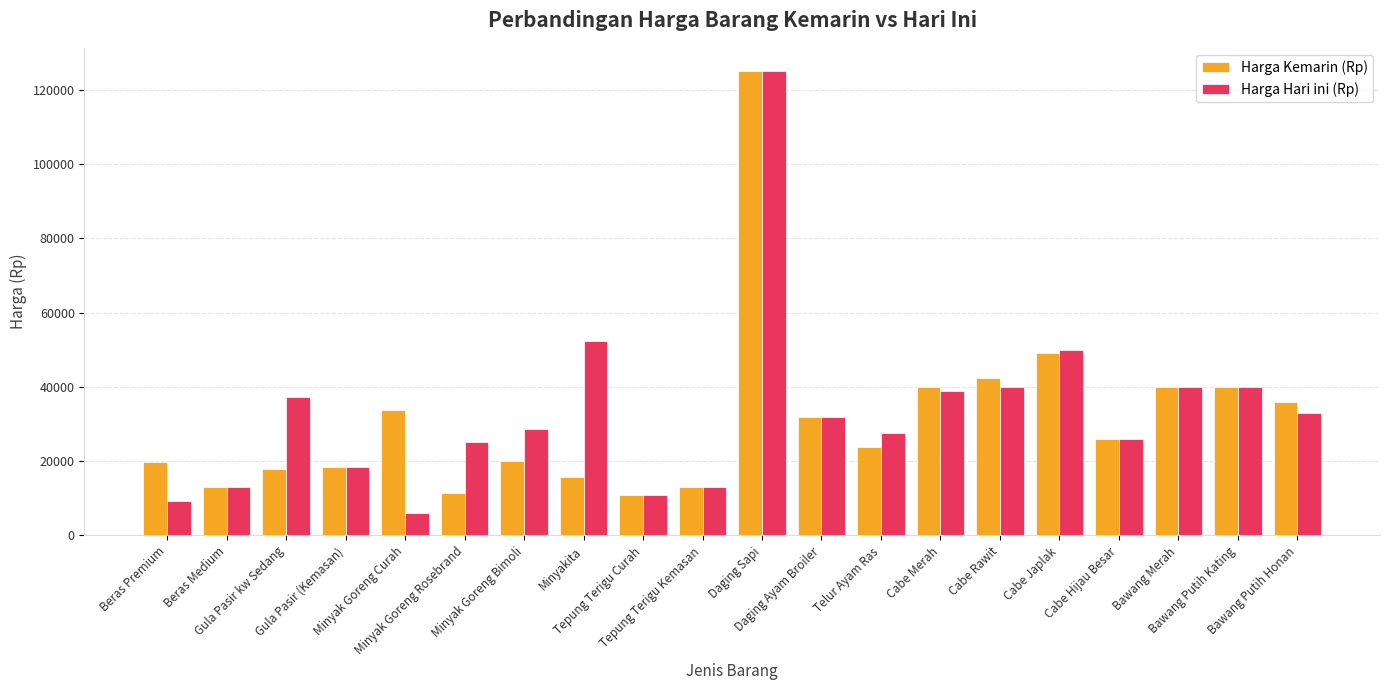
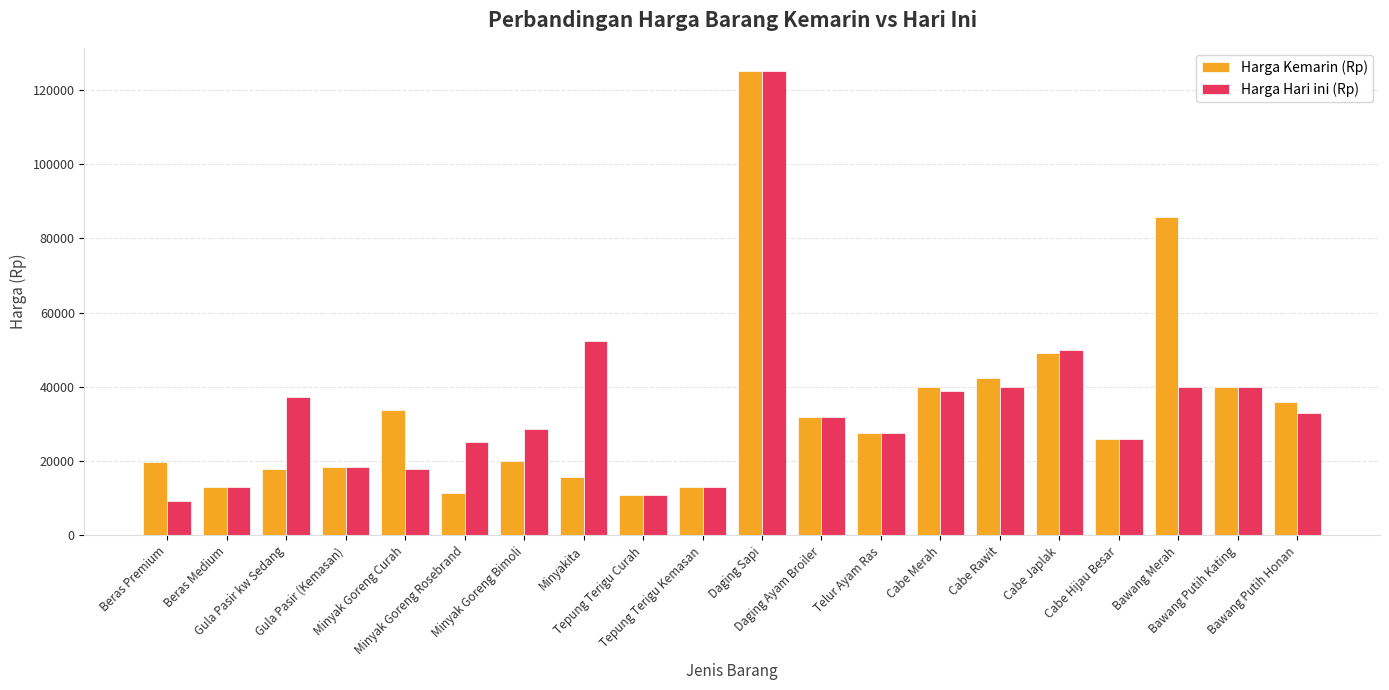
Harga Hari ini (Rp), Minyak Goreng Curah: 6000 -> 18000
Harga Kemarin (Rp), Telur Ayam Ras: 24000 -> 28000
Harga Kemarin (Rp), Bawang Merah: 40000 -> 86000
